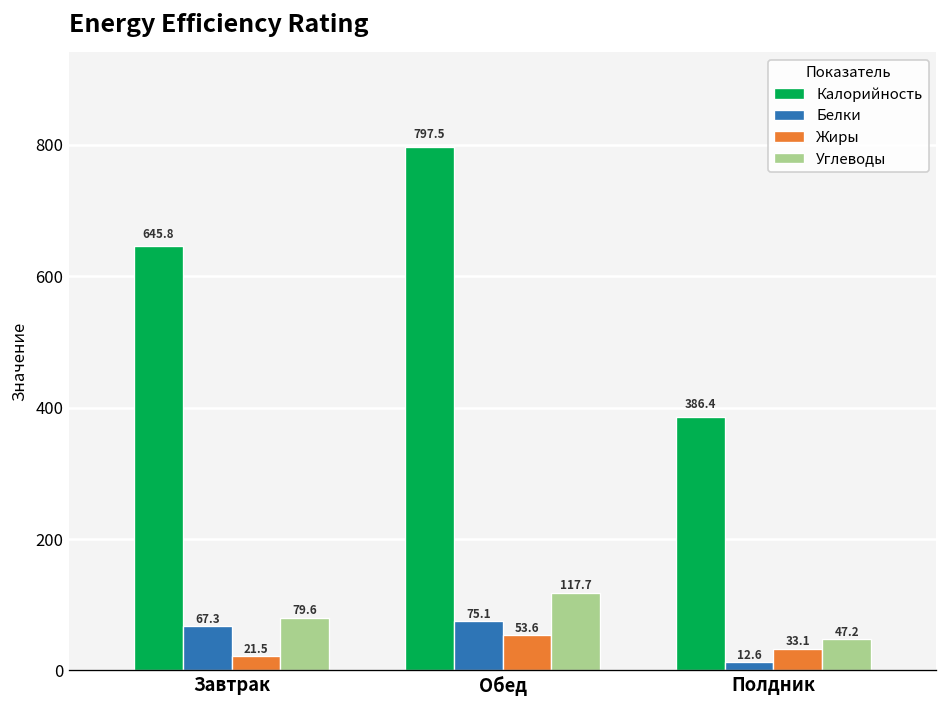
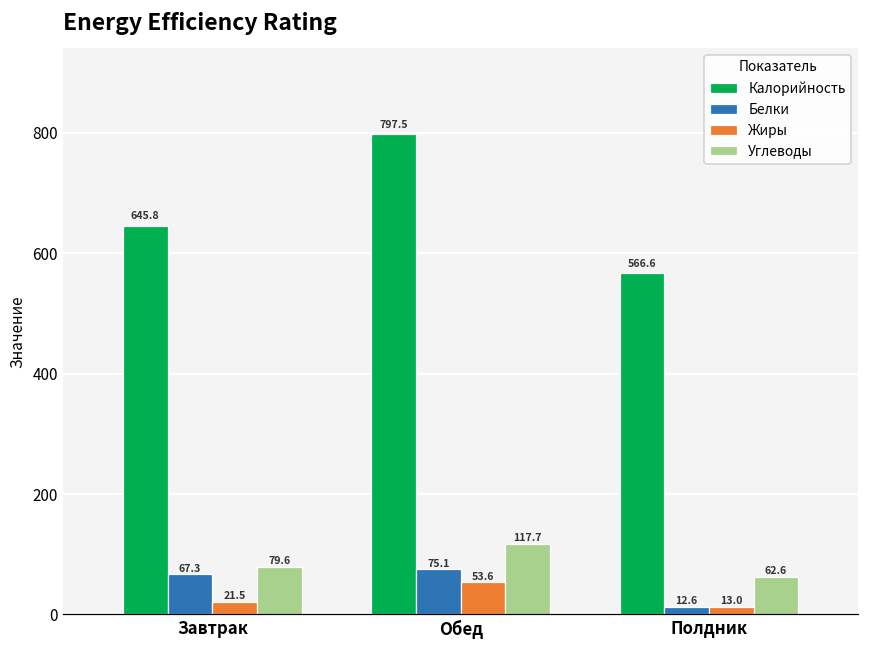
Калорийность, Полдник: 386.4 -> 566.6
Жиры, Полдник: 33.1 -> 13.0
Углеводы, Полдник: 47.2 -> 62.6
